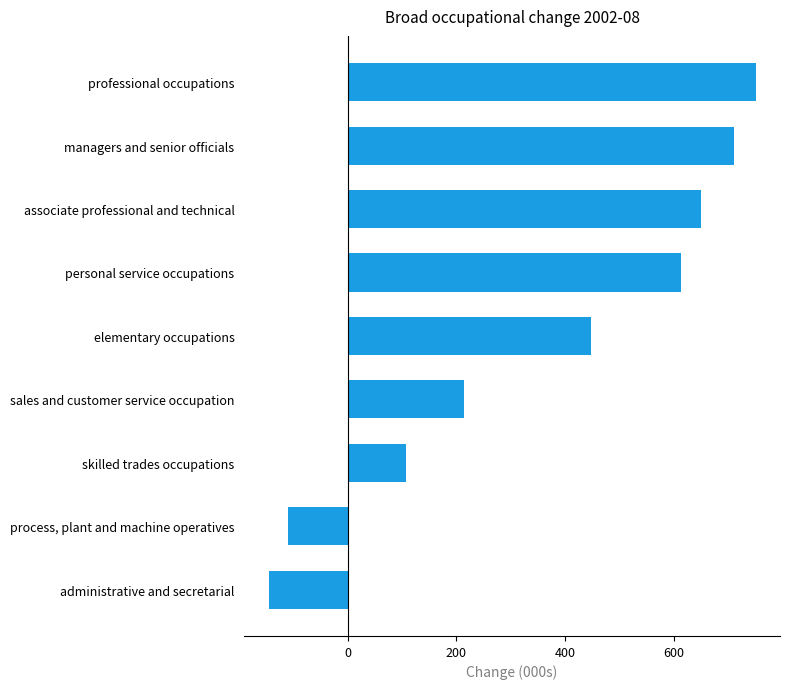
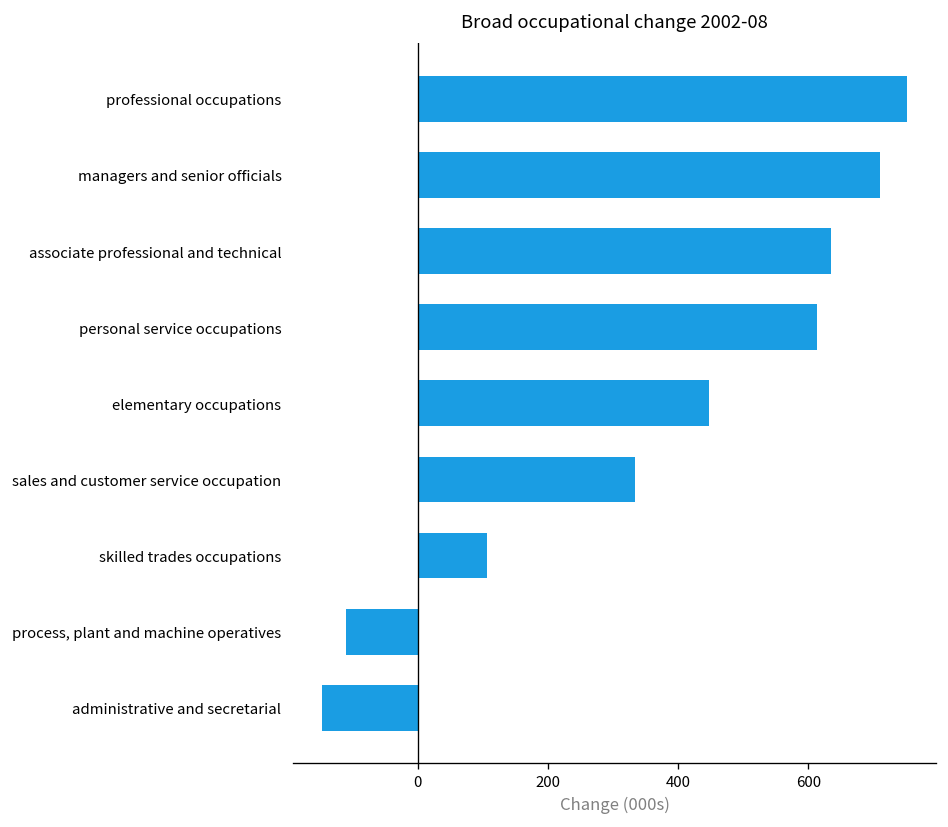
associate professional and technical: 650 -> 640
sales and customer service occupation: 210 -> 330
